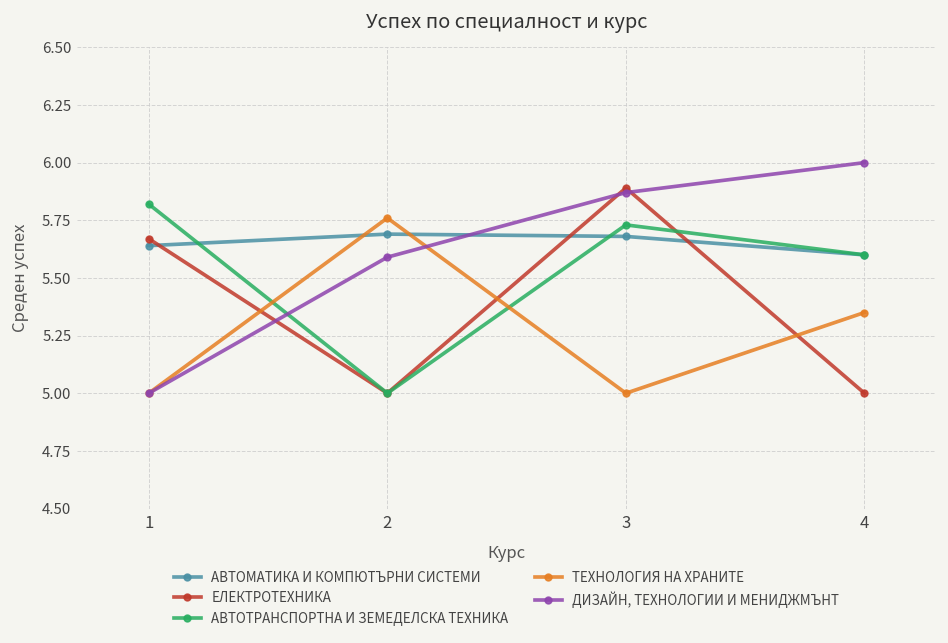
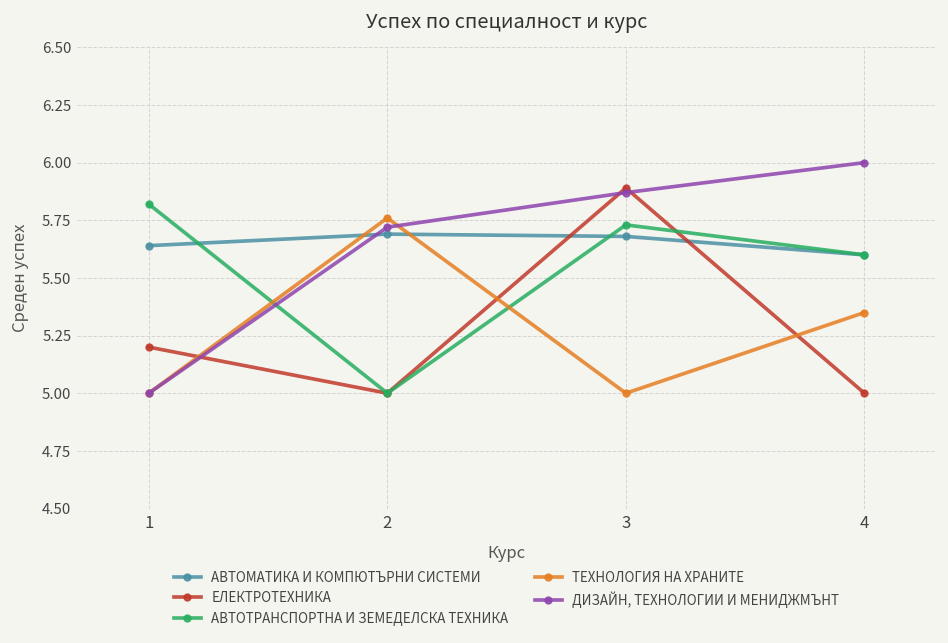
ЕЛЕКТРОТЕХНИКА, 1: 5.67 -> 5.20
ДИЗАЙН, ТЕХНОЛОГИИ И МЕНИДЖМЪНТ, 2: 5.59 -> 5.72
